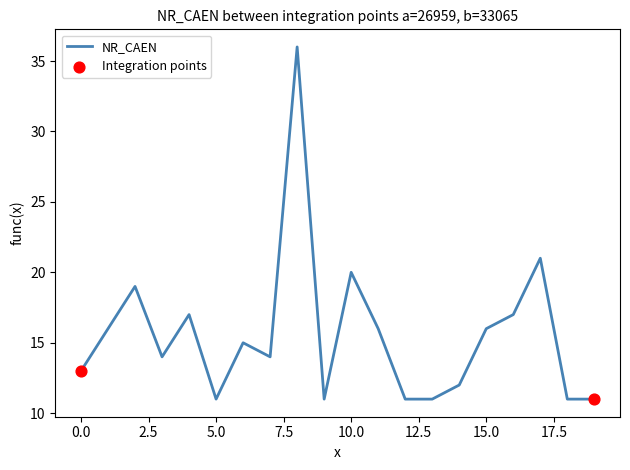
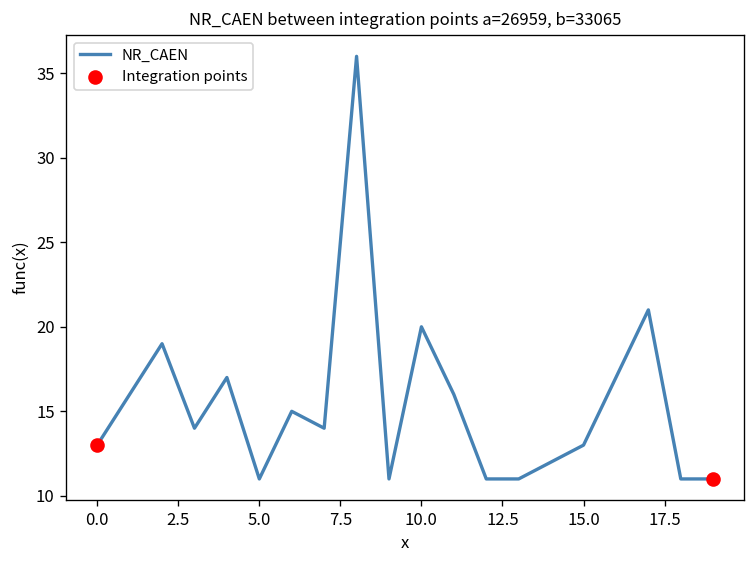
NR_CAEN, 15.0: 16 -> 13
